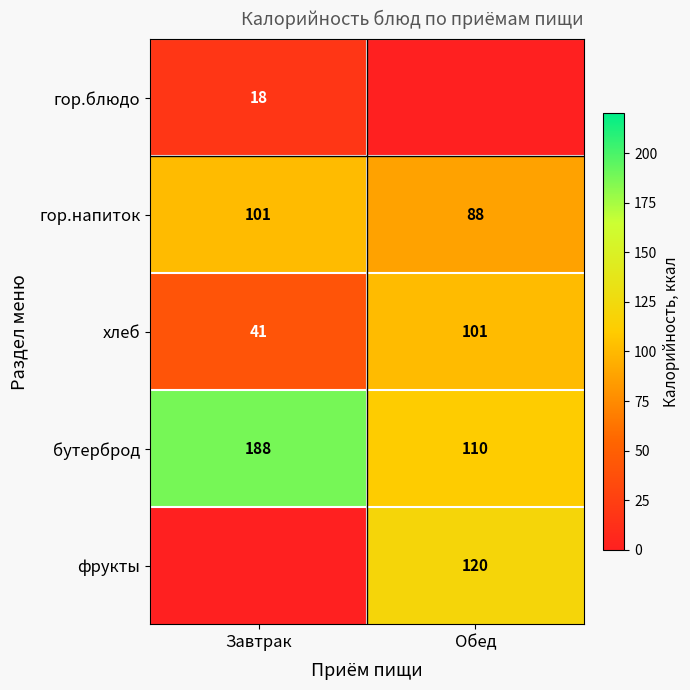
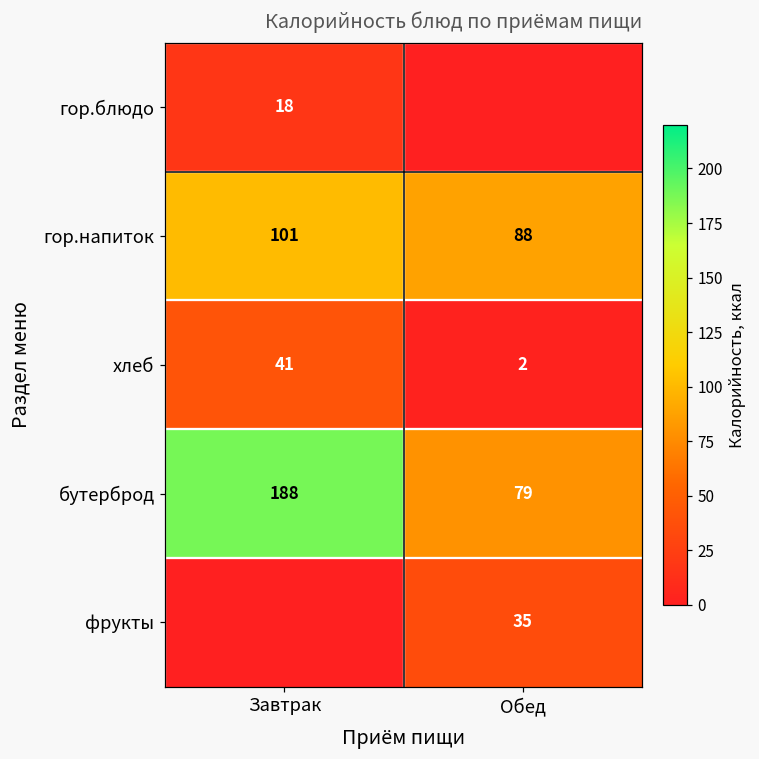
хлеб, Обед: 101 -> 2
бутерброд, Обед: 110 -> 79
фрукты, Обед: 120 -> 35
